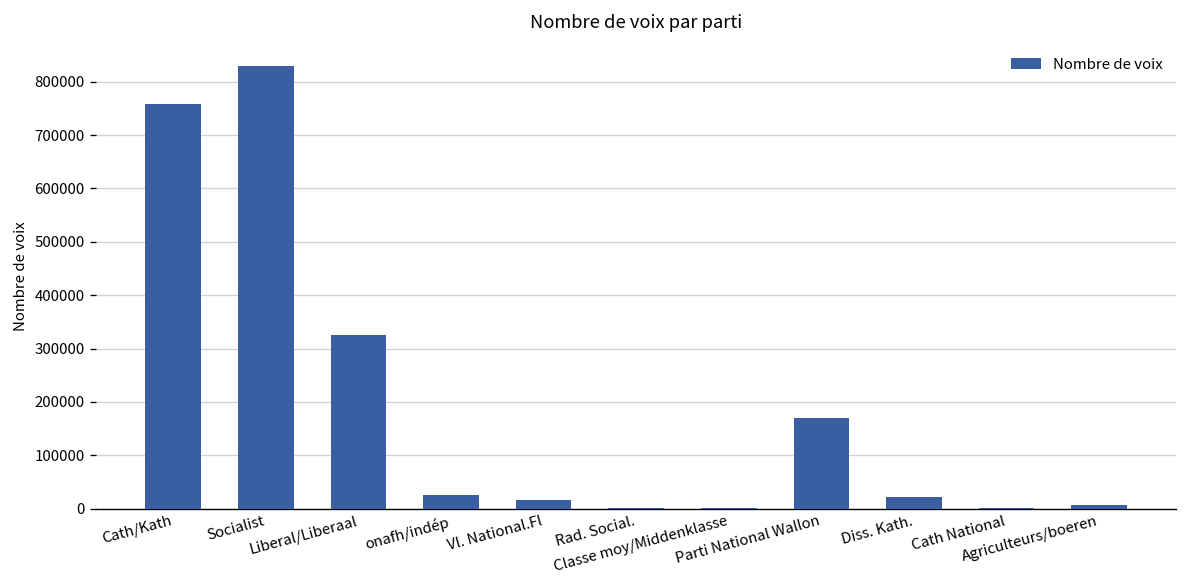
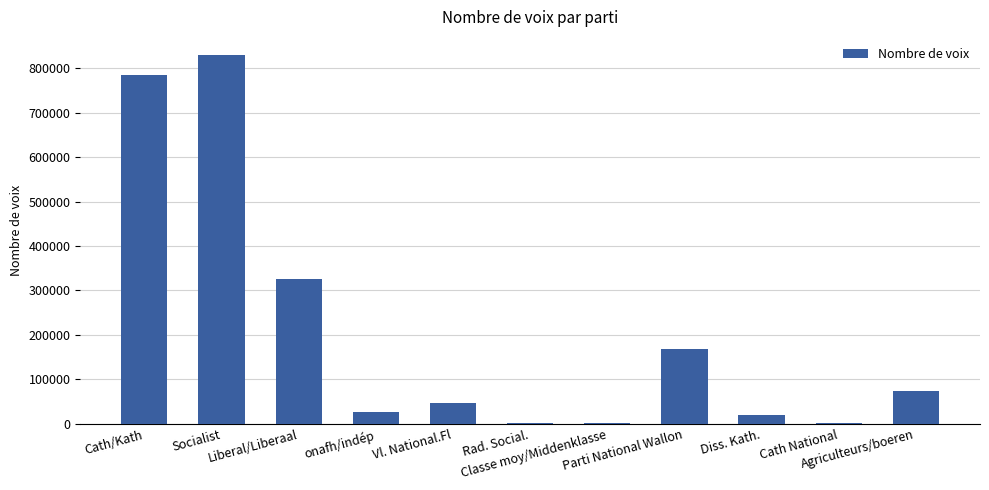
Cath/Kath: 760000 -> 790000
Vl. National.Fl: 20000 -> 50000
Agriculteurs/boeren: 10000 -> 70000
